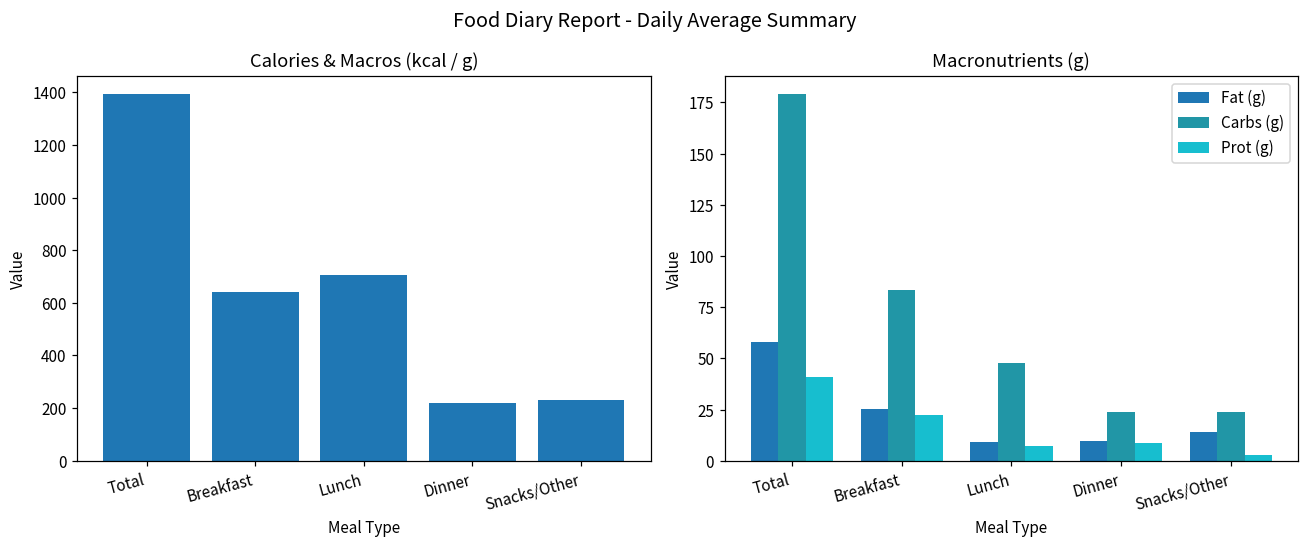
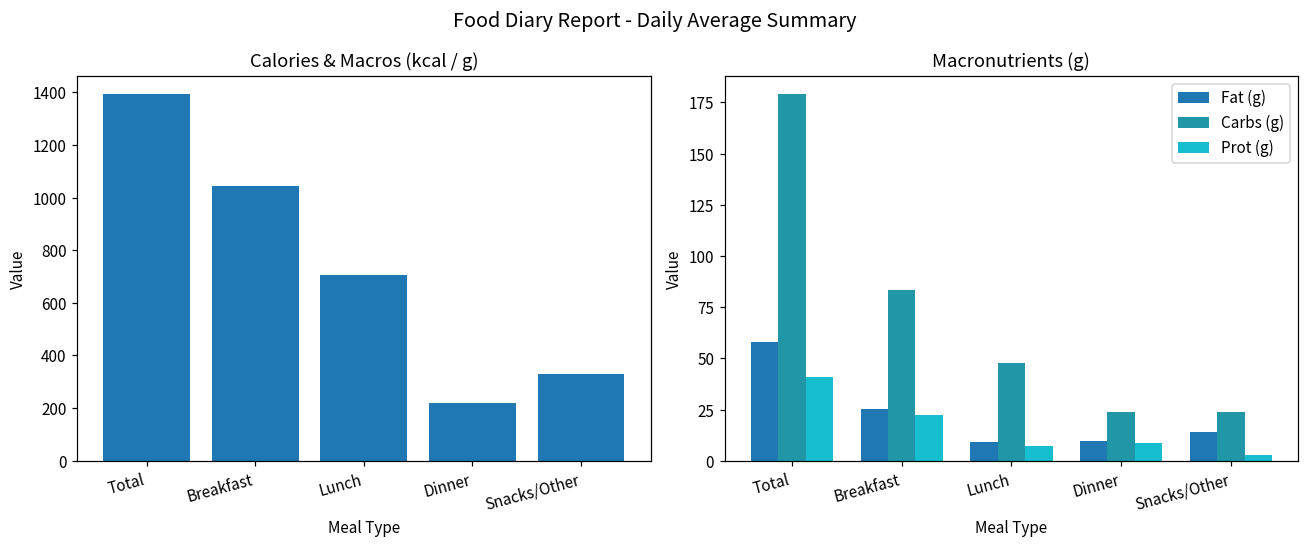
Calories & Macros (kcal / g), Breakfast: 640 -> 1040
Calories & Macros (kcal / g), Snacks/Other: 230 -> 330
